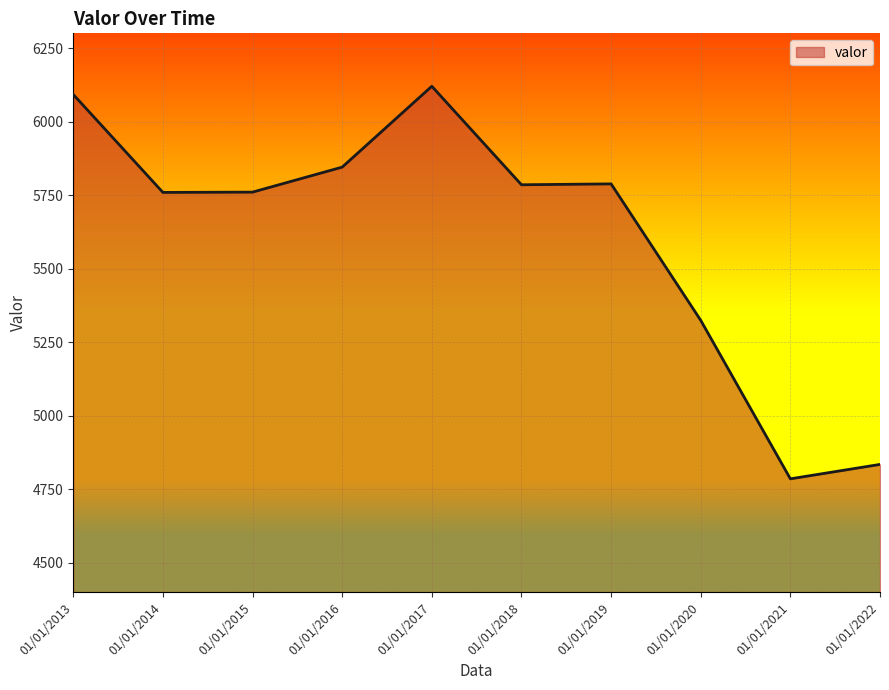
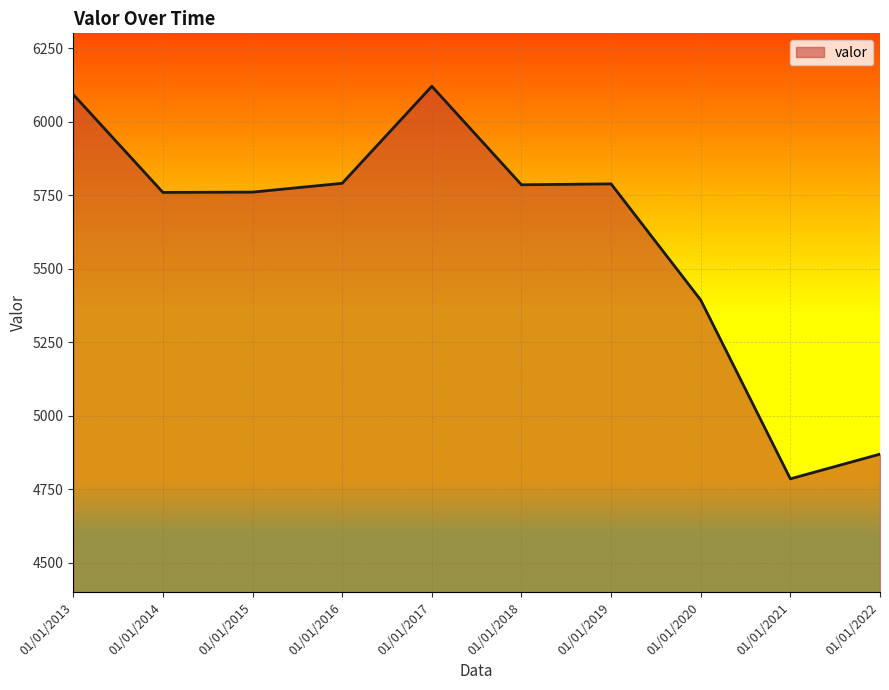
01/01/2016: 5850 -> 5790
01/01/2020: 5320 -> 5390
01/01/2022: 4830 -> 4870
